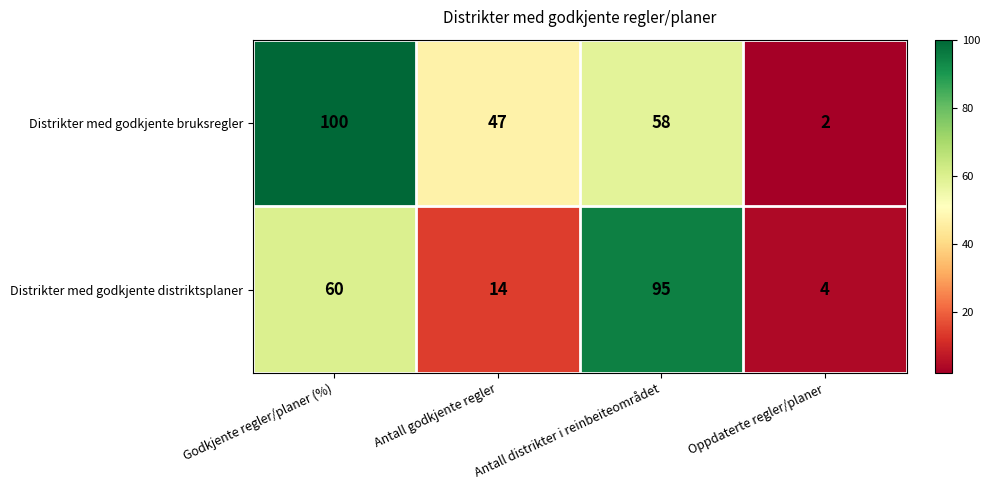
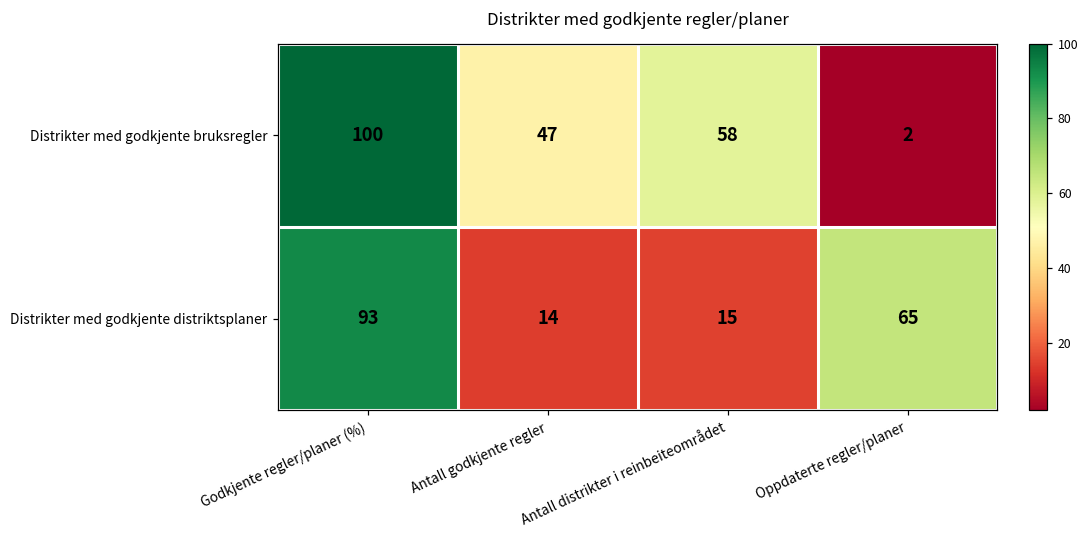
Distrikter med godkjente distriktsplaner, Godkjente regler/planer (%): 60 -> 93
Distrikter med godkjente distriktsplaner, Antall distrikter i reinbeiteområdet: 95 -> 15
Distrikter med godkjente distriktsplaner, Oppdaterte regler/planer: 4 -> 65
